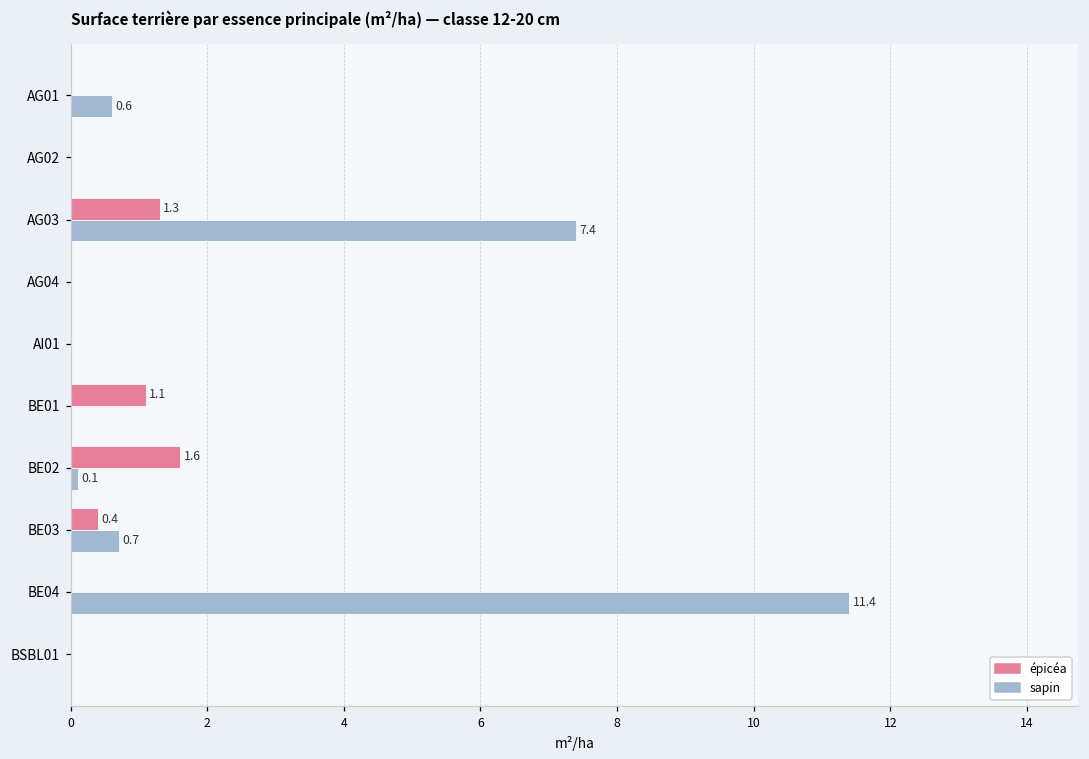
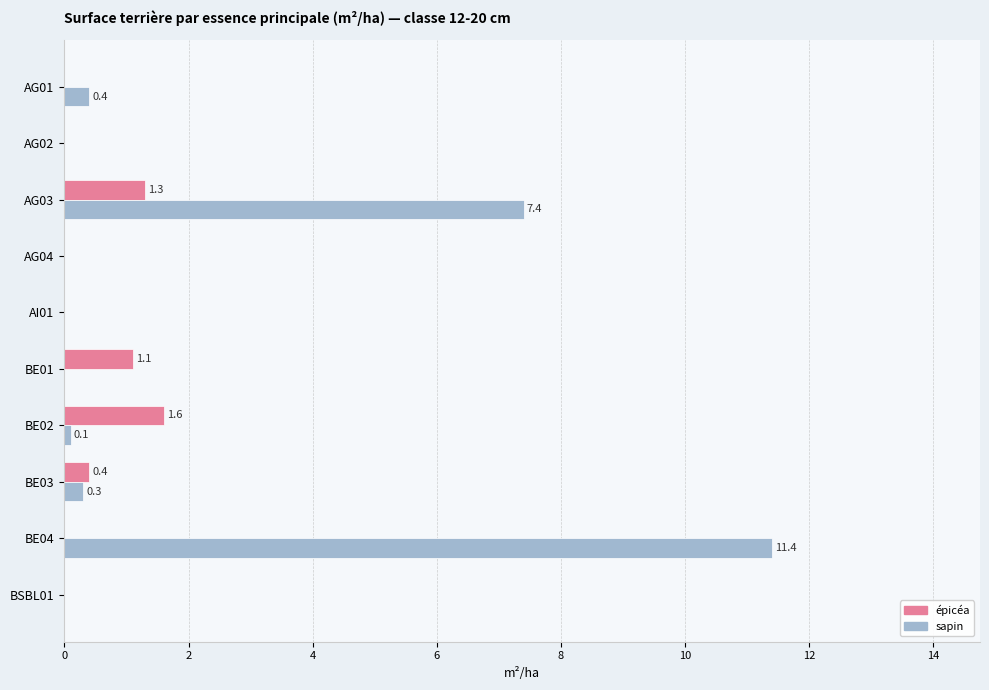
sapin, AG01: 0.6 -> 0.4
sapin, BE03: 0.7 -> 0.3
